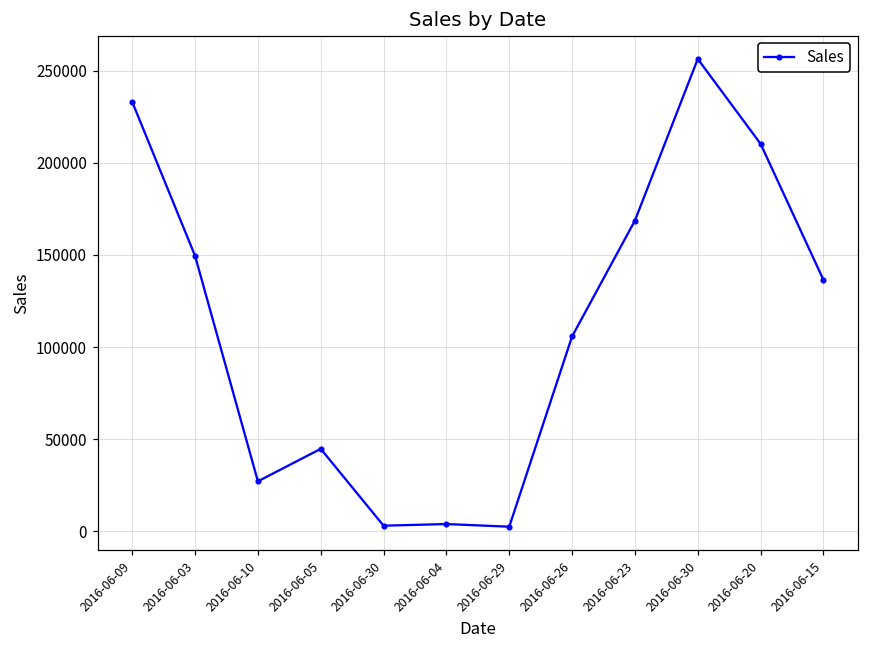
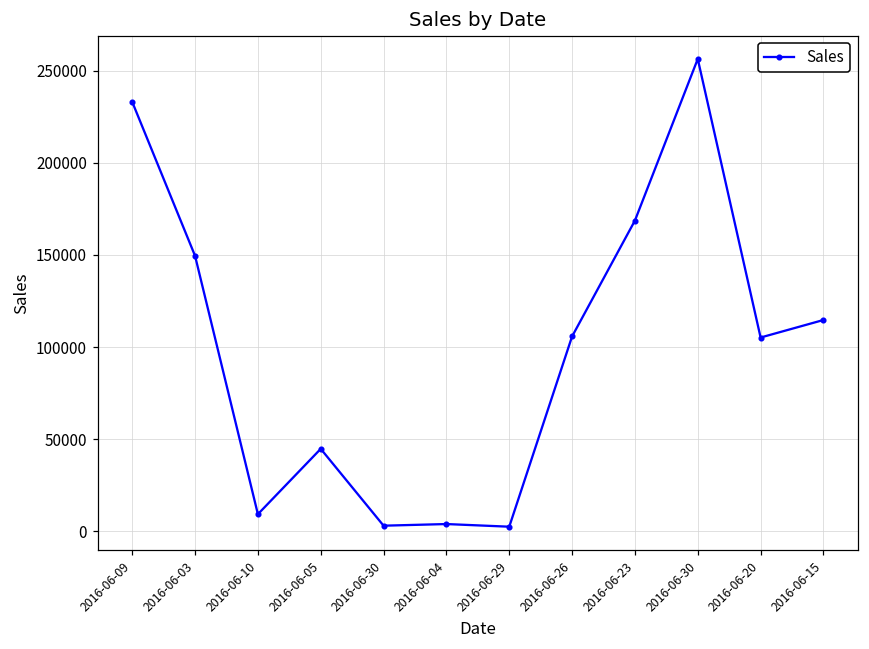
2016-06-10: 27000 -> 9000
2016-06-20: 210000 -> 105000
2016-06-15: 136000 -> 115000
